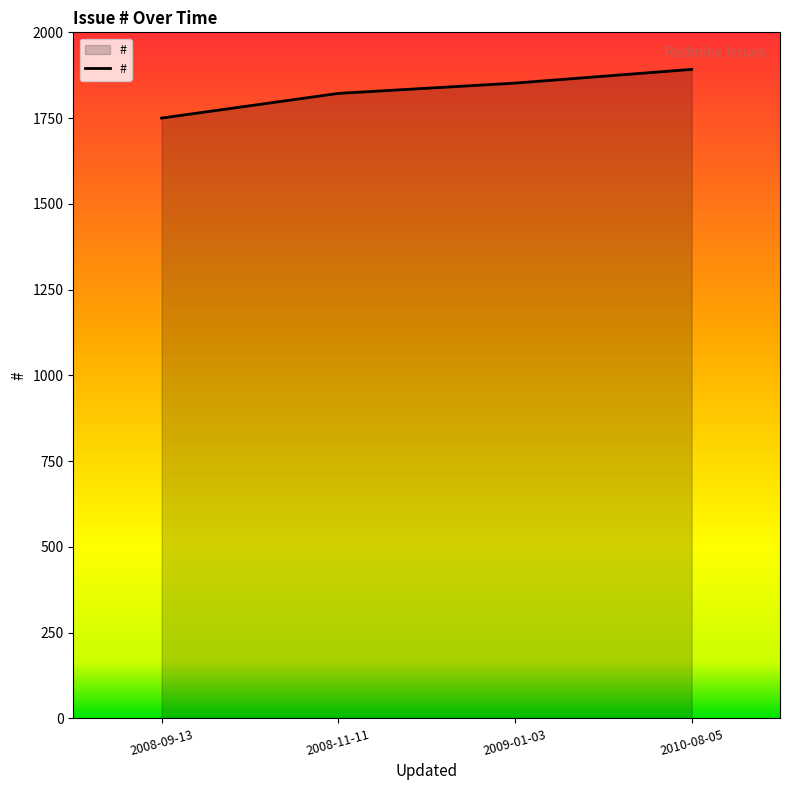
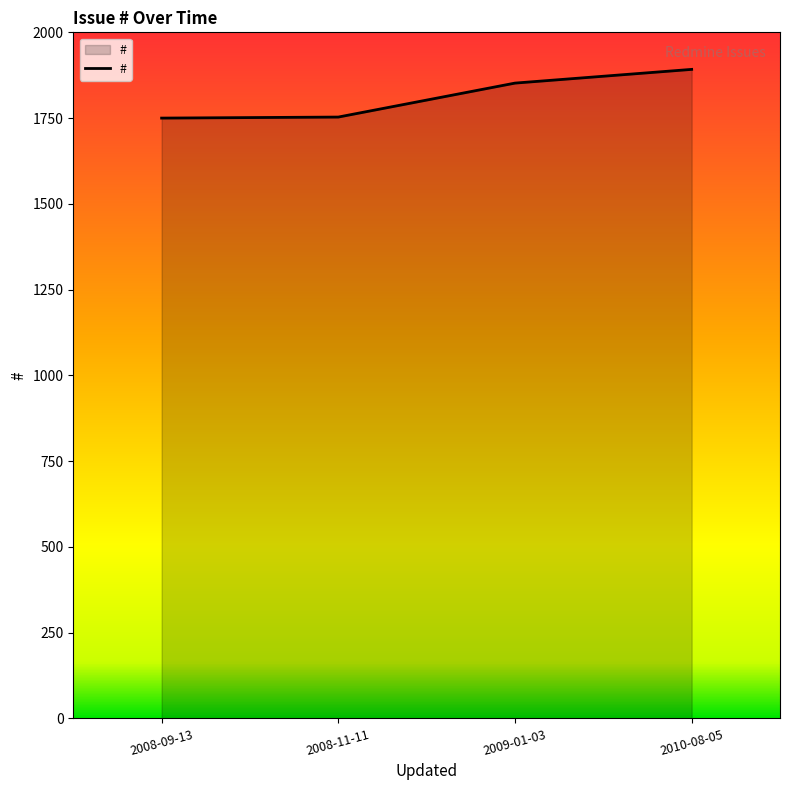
2008-11-11: 1820 -> 1750
